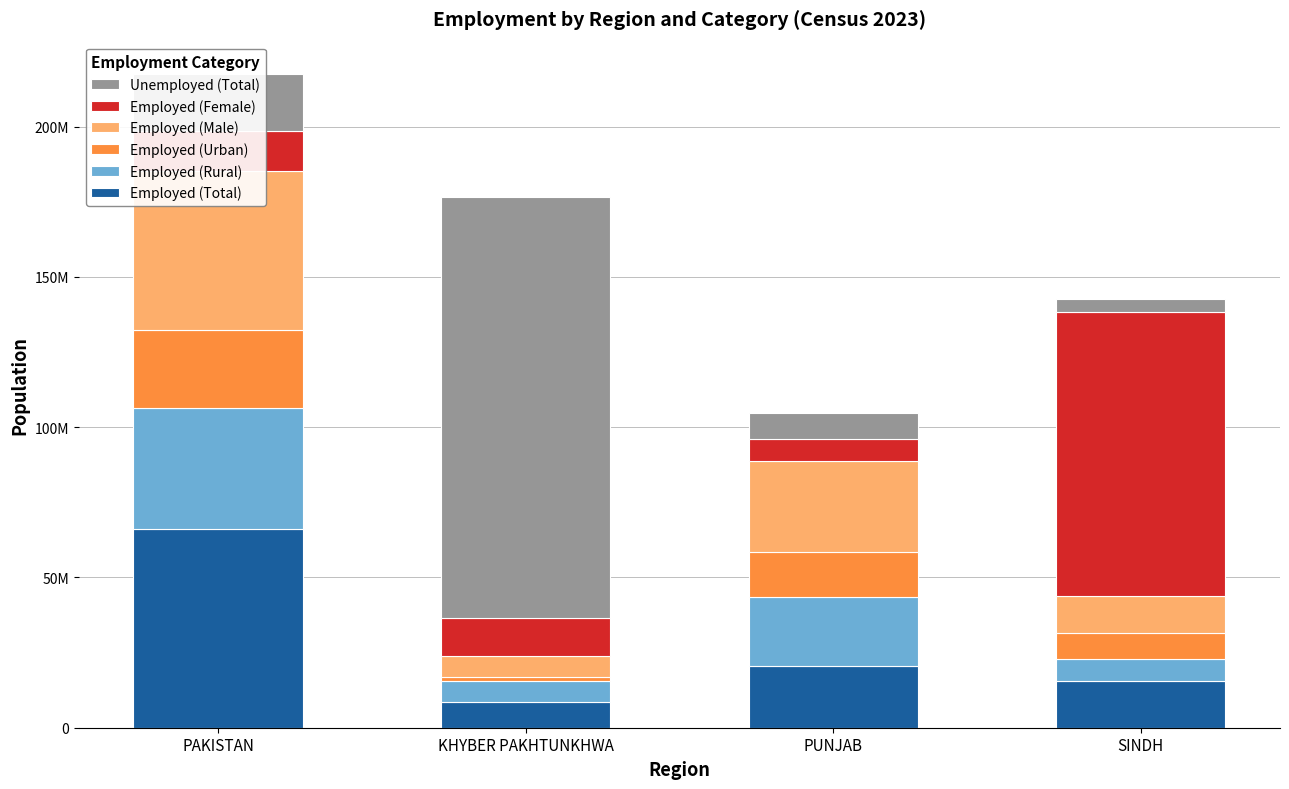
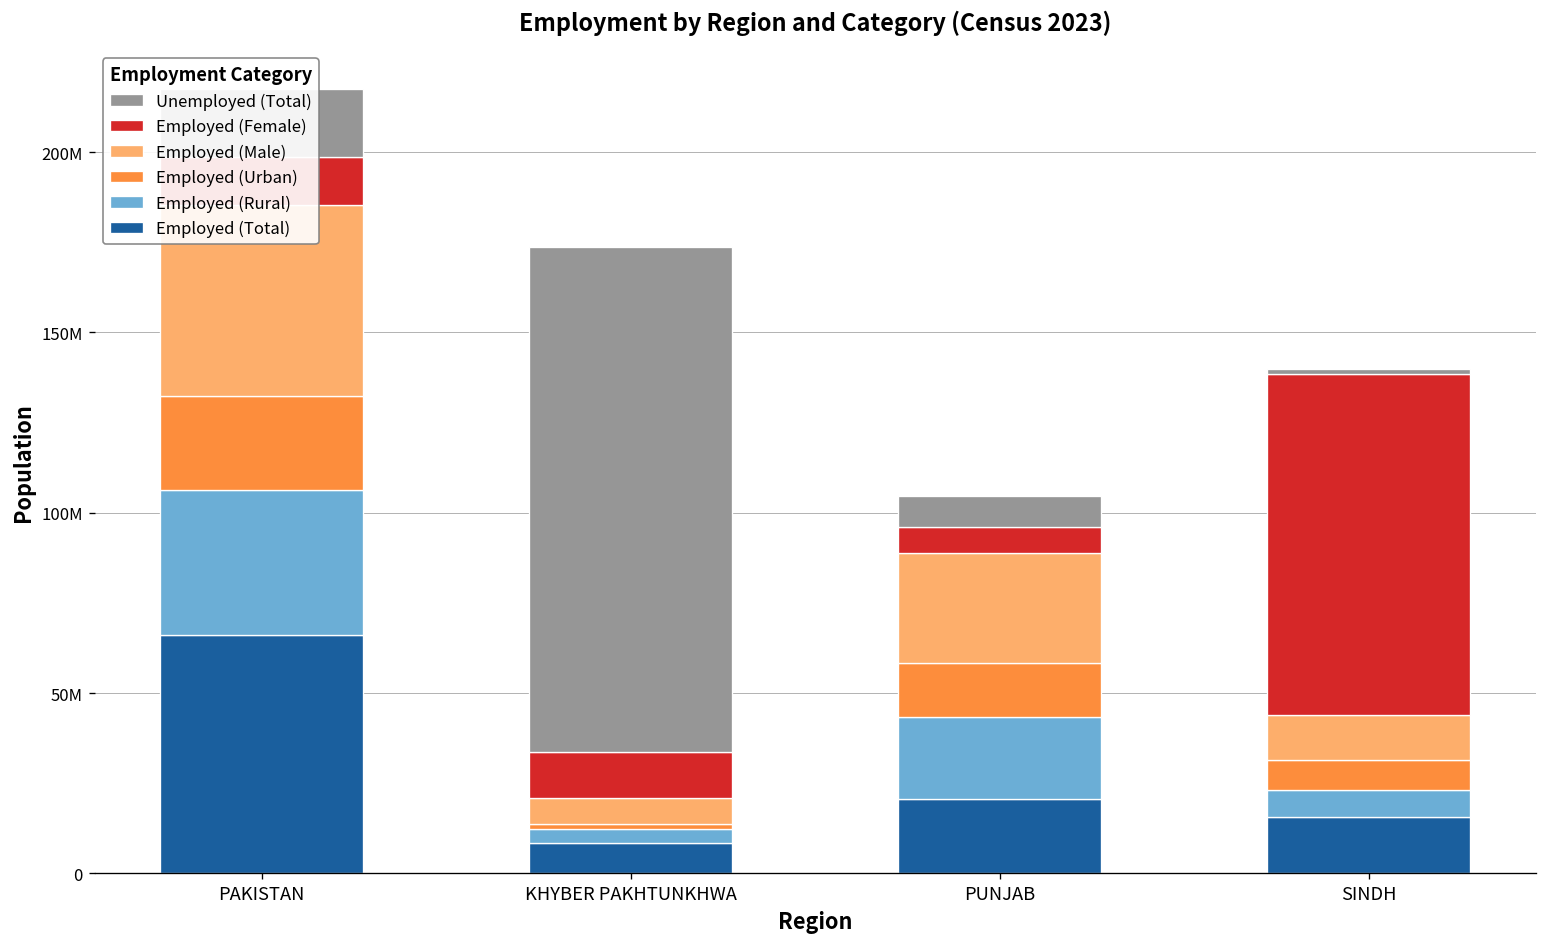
Employed (Rural), KHYBER PAKHTUNKHWA: 7000000 -> 4000000
Unemployed (Total), SINDH: 4000000 -> 1000000
